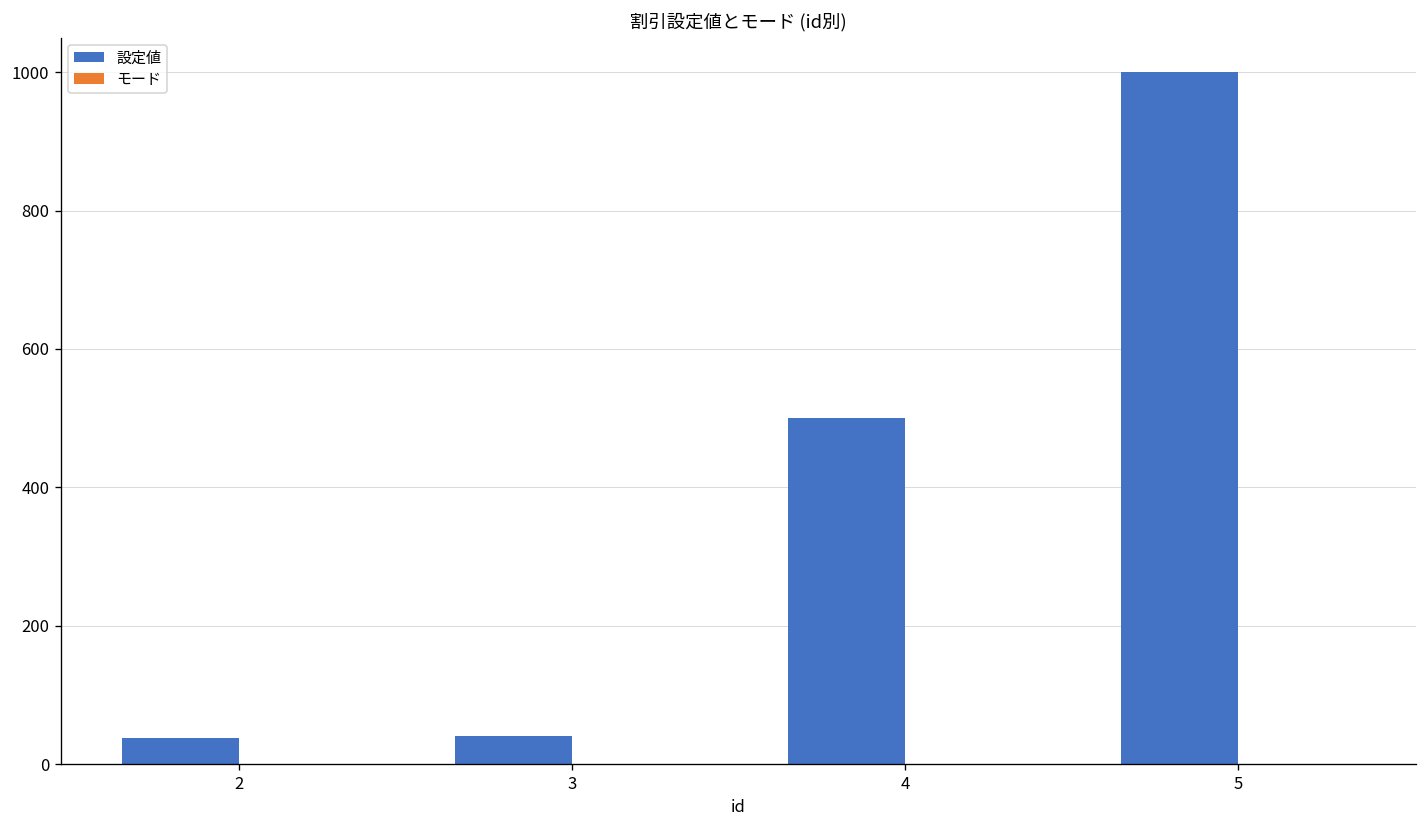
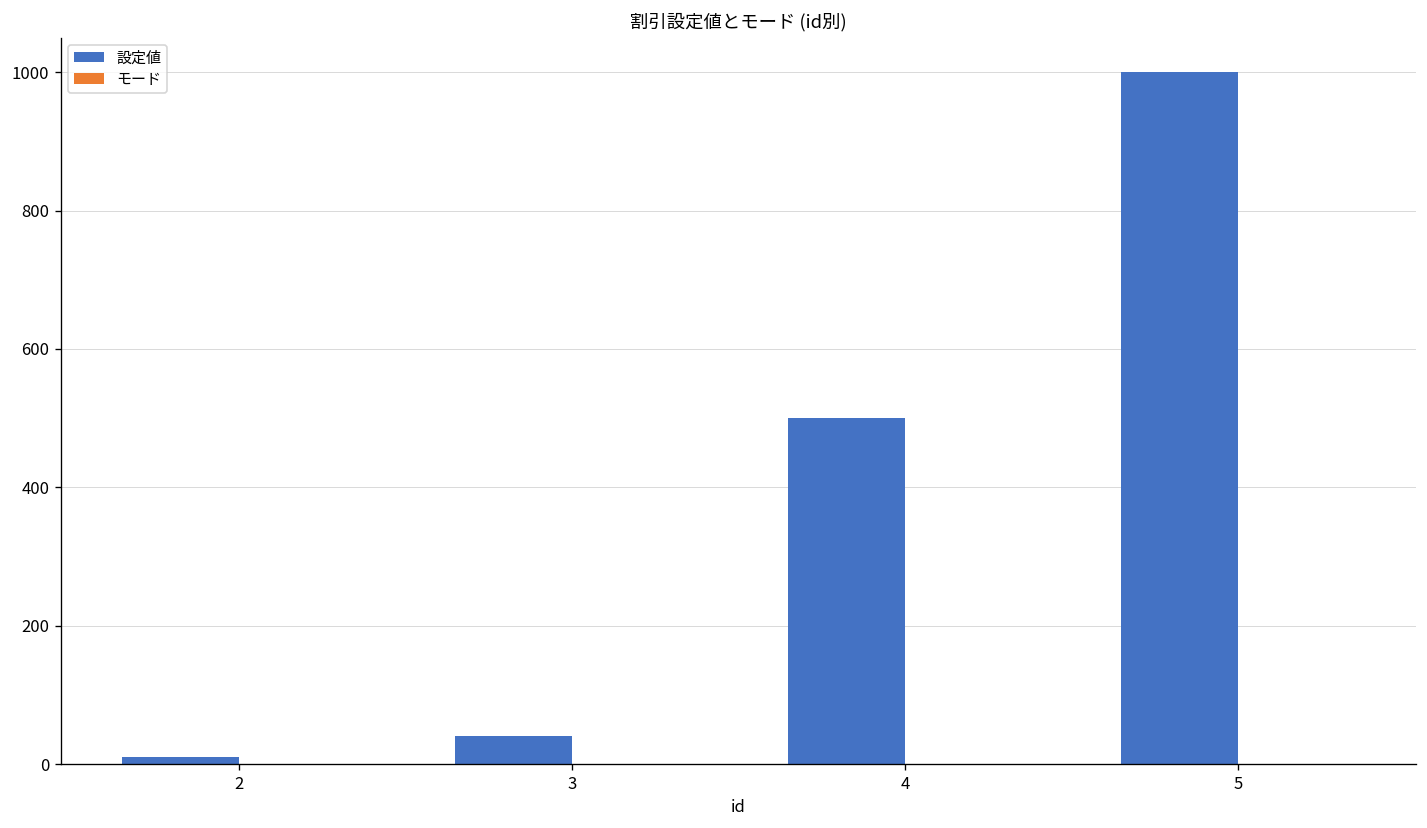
設定値, 2: 40 -> 10
